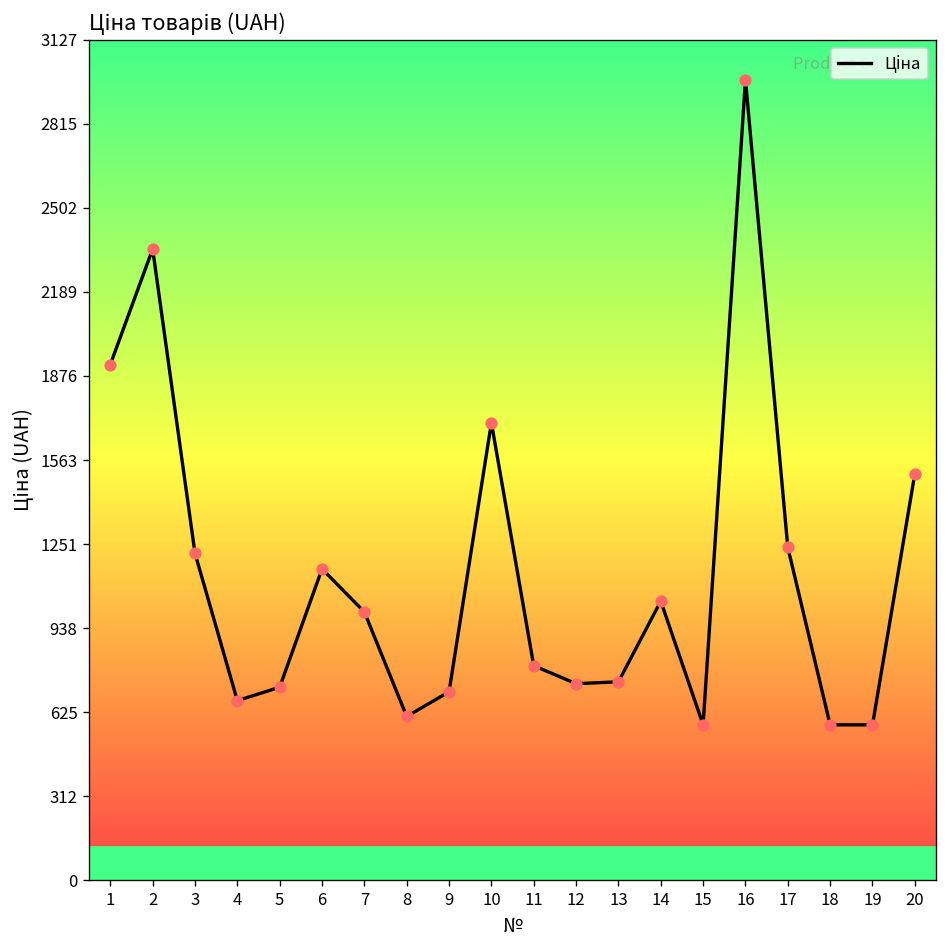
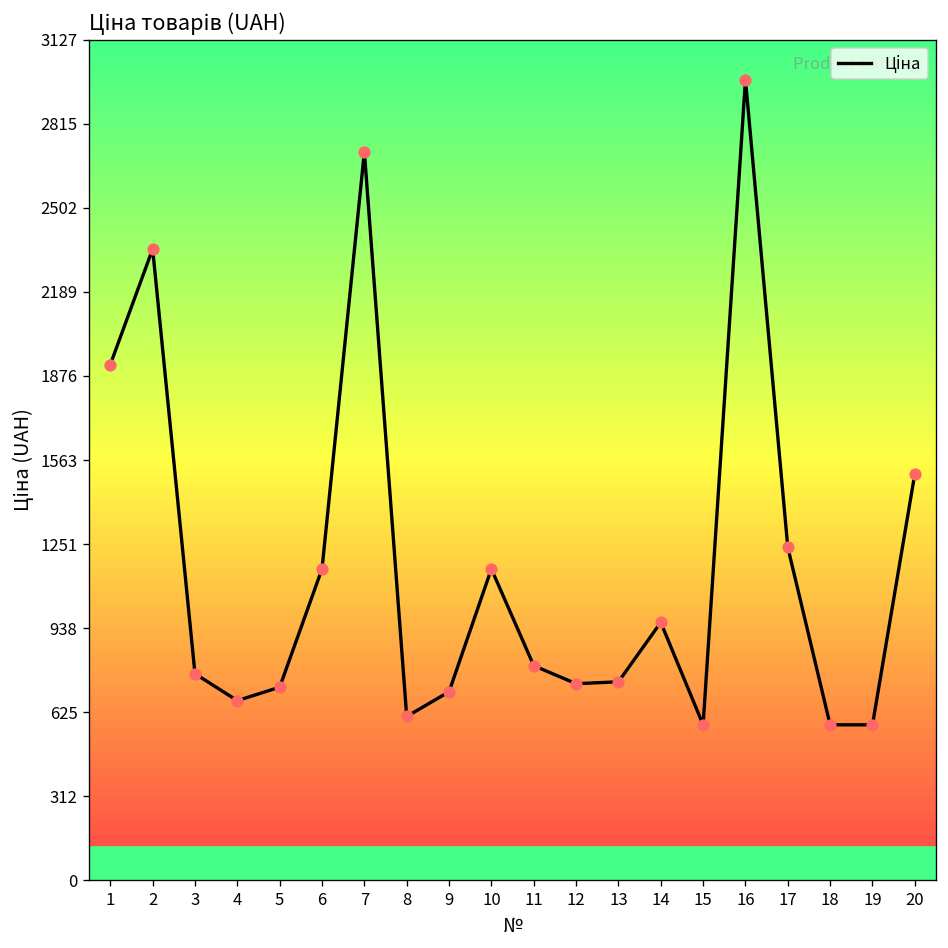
3: 1220 -> 770
7: 1000 -> 2710
10: 1700 -> 1160
14: 1040 -> 960
